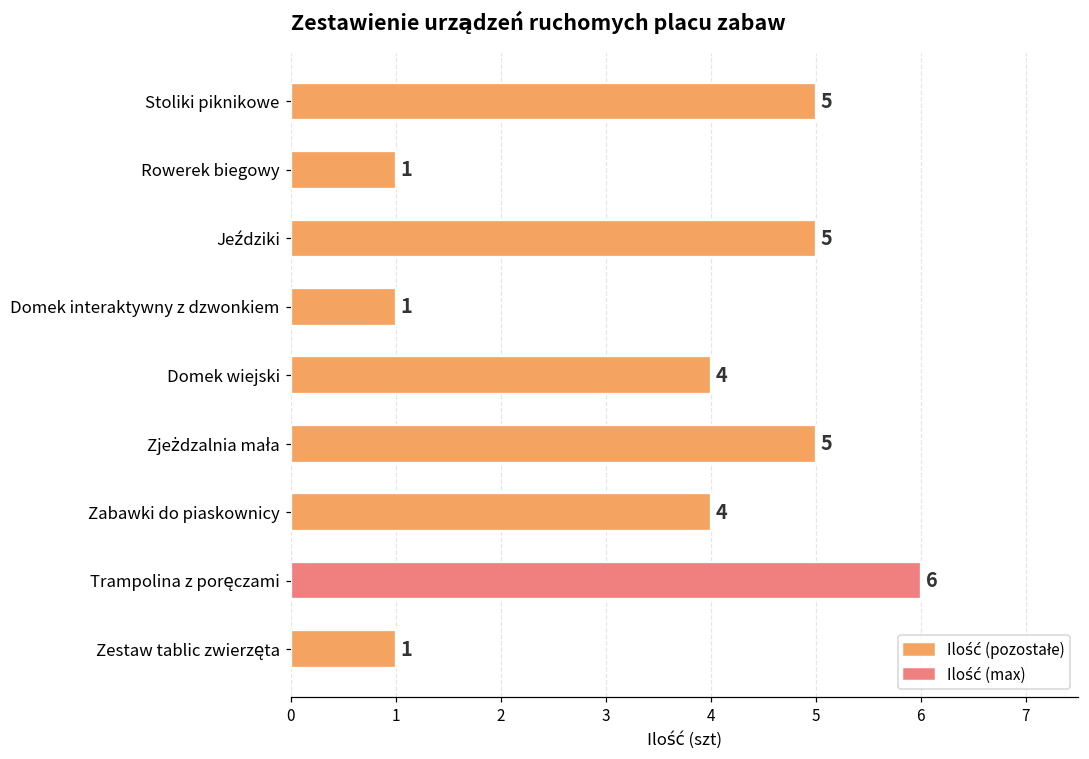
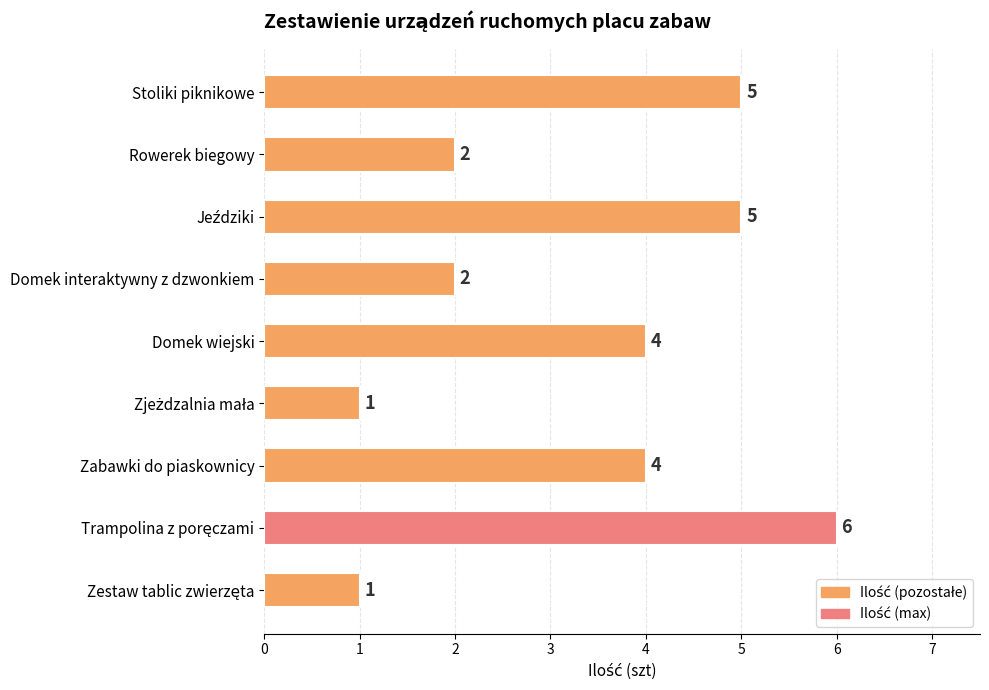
Rowerek biegowy: 1 -> 2
Domek interaktywny z dzwonkiem: 1 -> 2
Zjeżdzalnia mała: 5 -> 1
